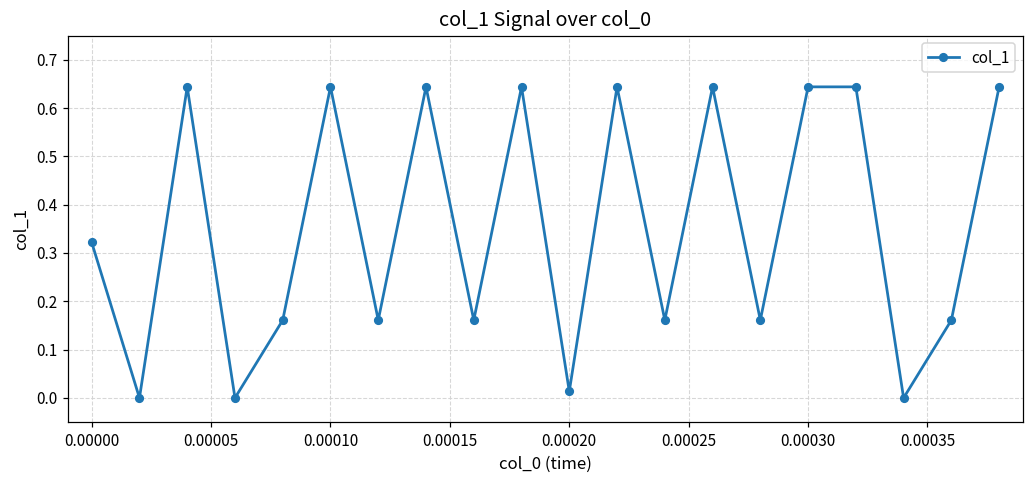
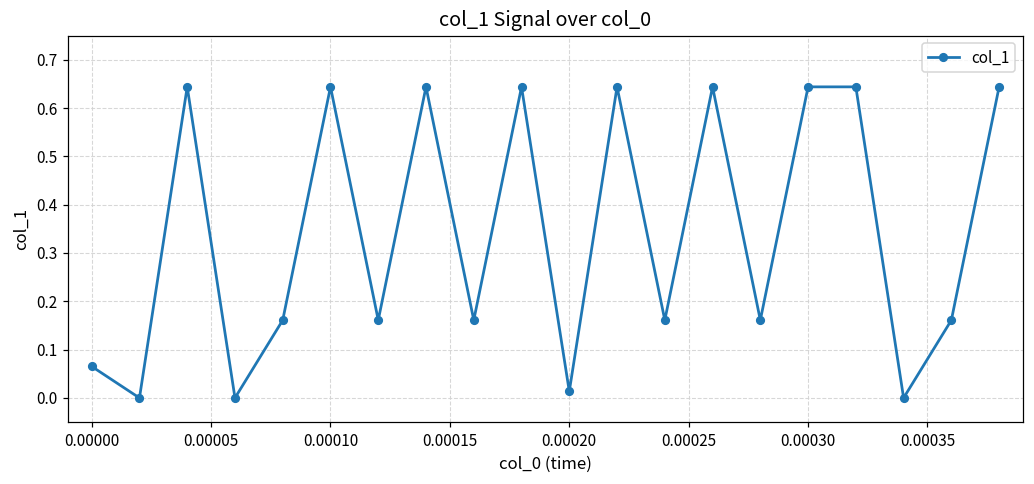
0.00000: 0.32 -> 0.07
